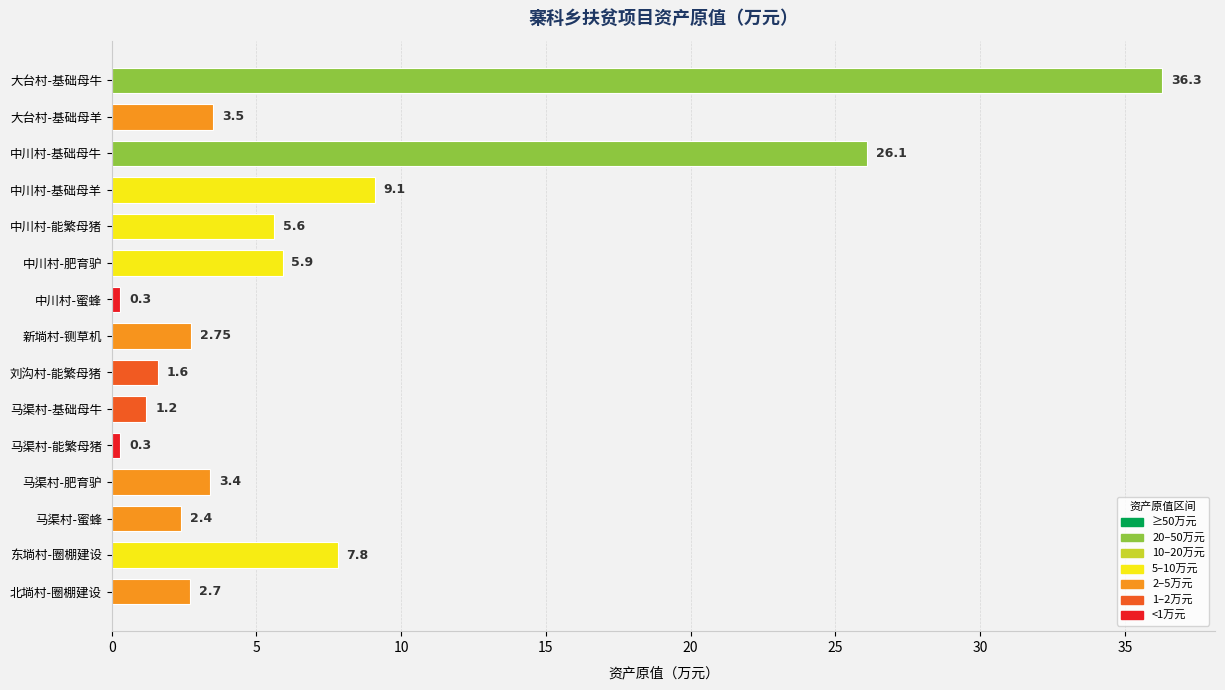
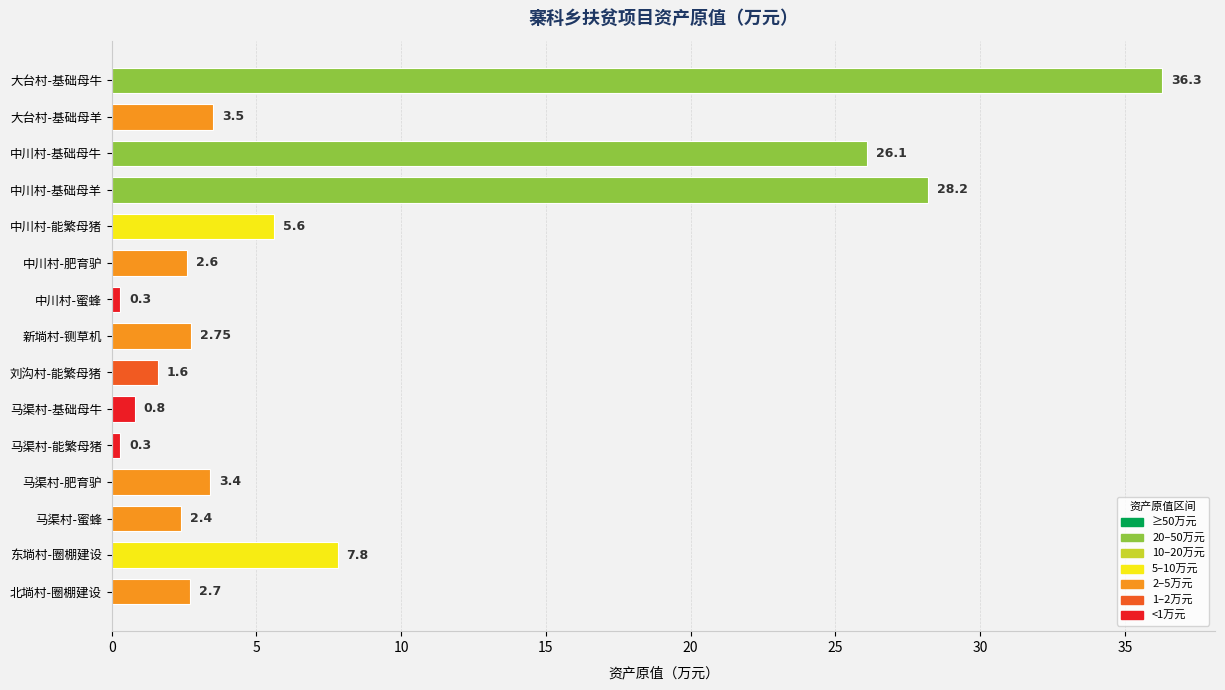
中川村-基础母羊: 9.1 -> 28.2
中川村-肥育驴: 5.9 -> 2.6
马渠村-基础母牛: 1.2 -> 0.8
